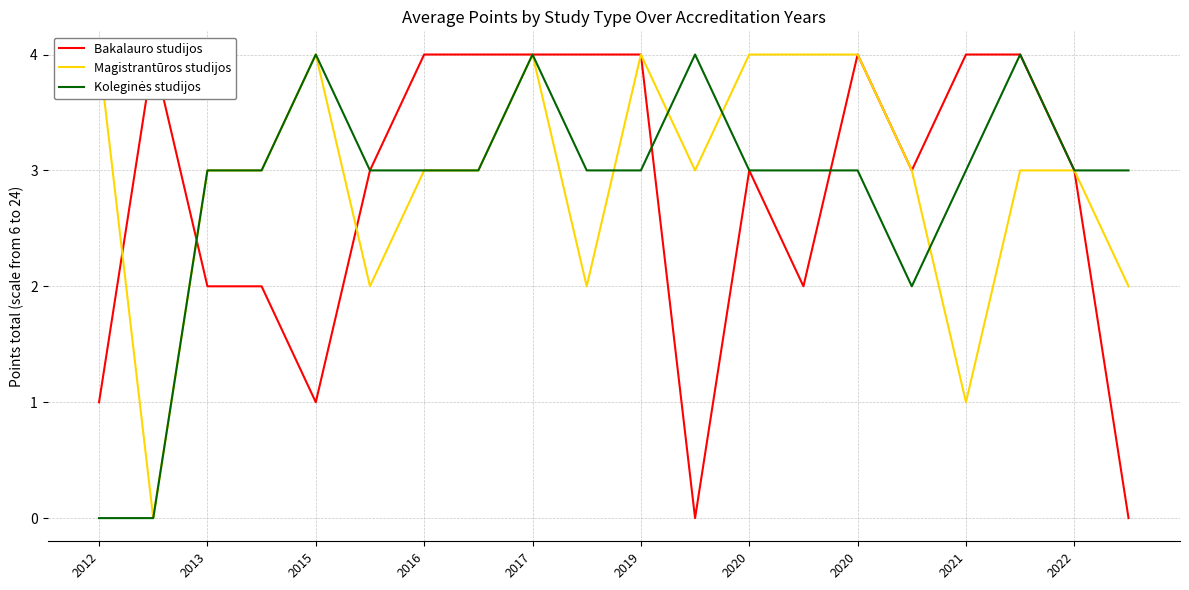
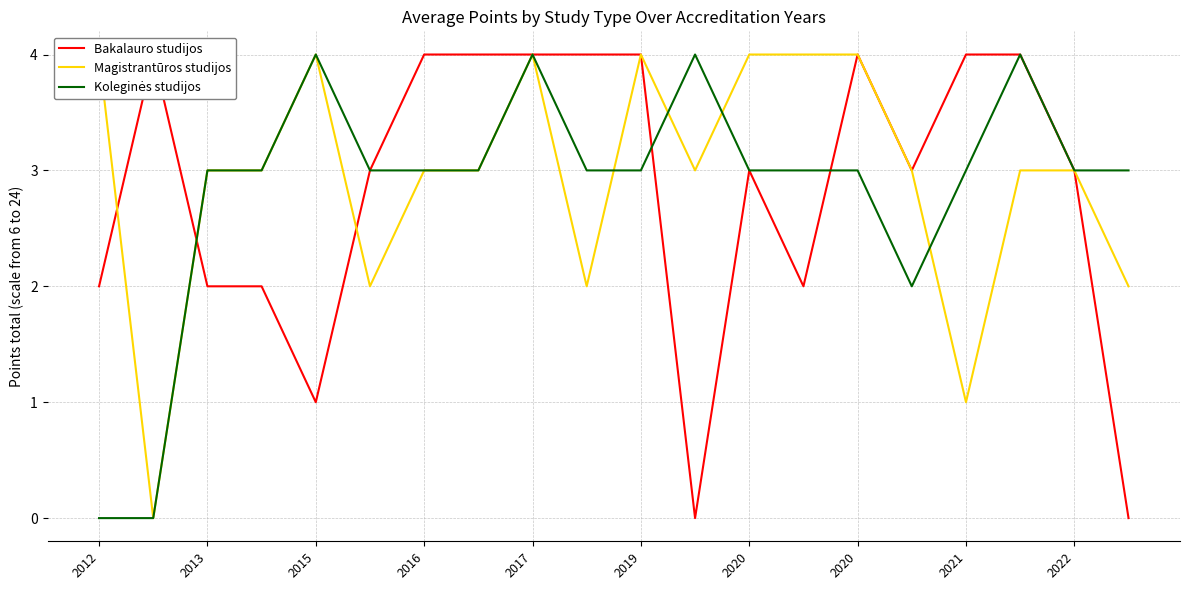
Bakalauro studijos, 2012: 1 -> 2
